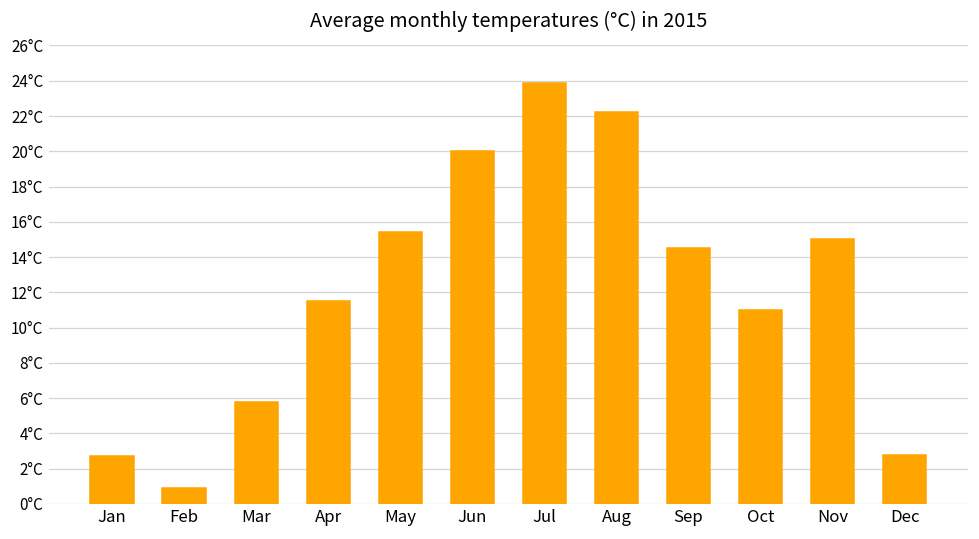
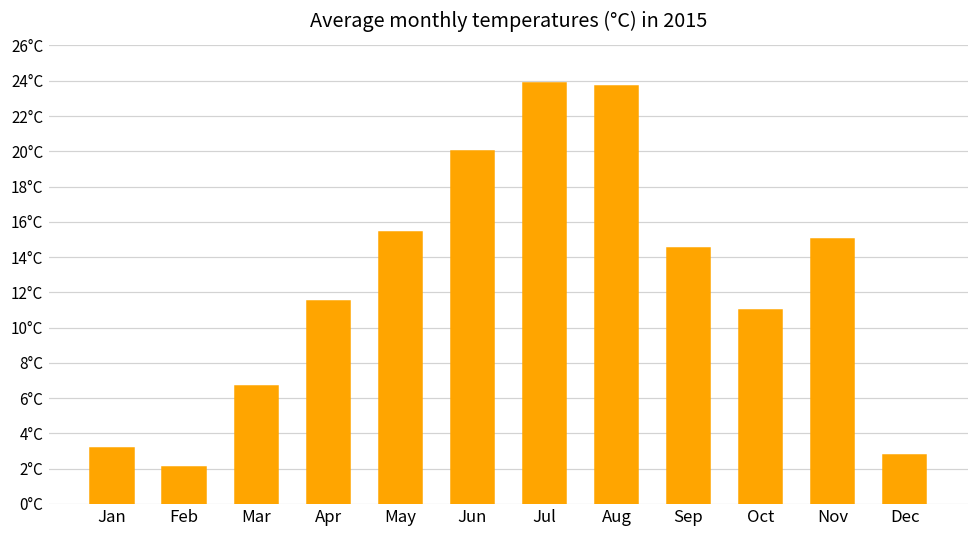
Jan: 2.7°C -> 3.2°C
Feb: 0.9°C -> 2.1°C
Mar: 5.8°C -> 6.7°C
Aug: 22.2°C -> 23.7°C
